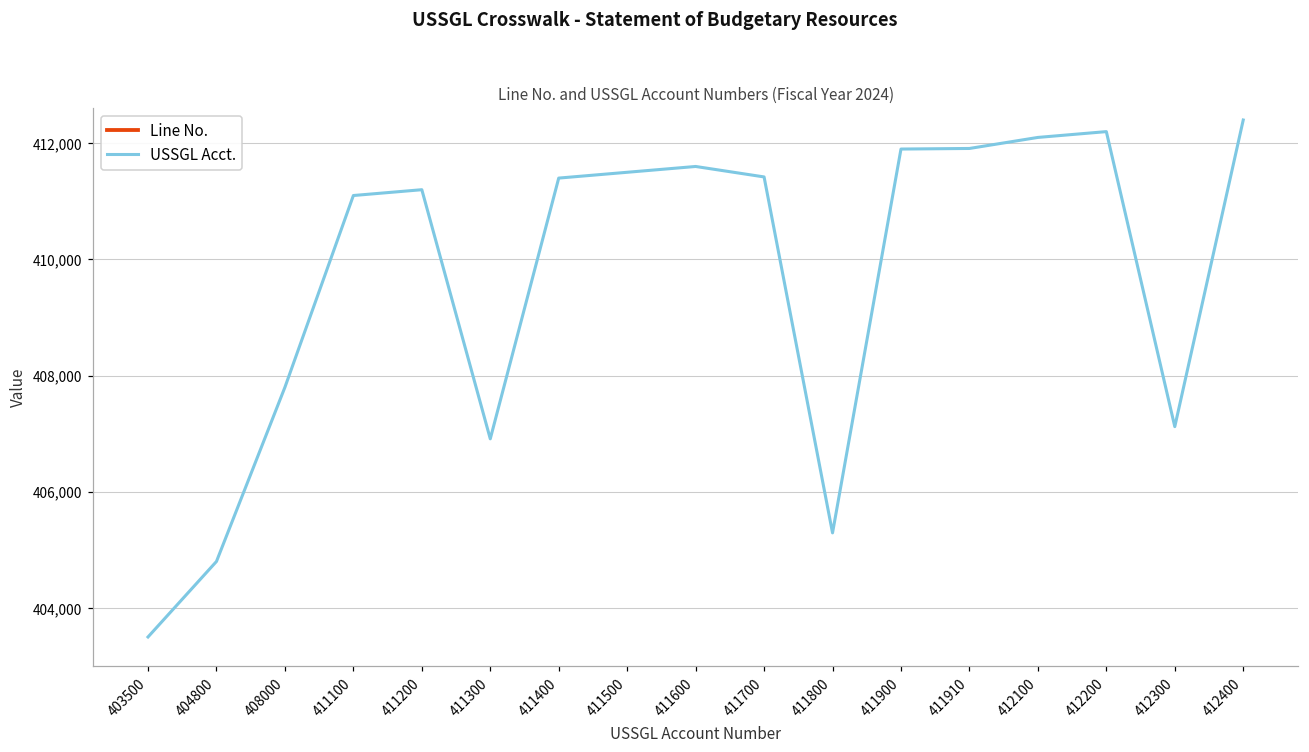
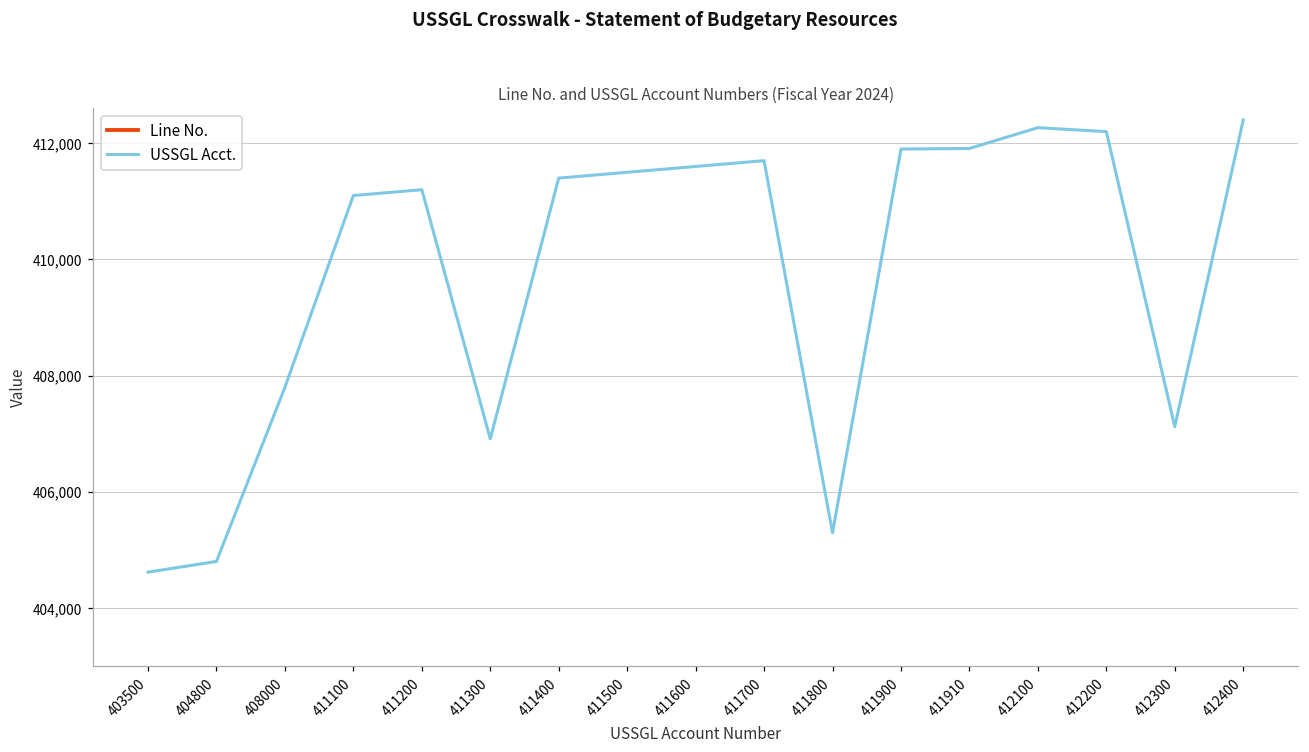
USSGL Acct., 403500: 403,500 -> 404,600
USSGL Acct., 411700: 411,400 -> 411,700
USSGL Acct., 412100: 412,100 -> 412,300
